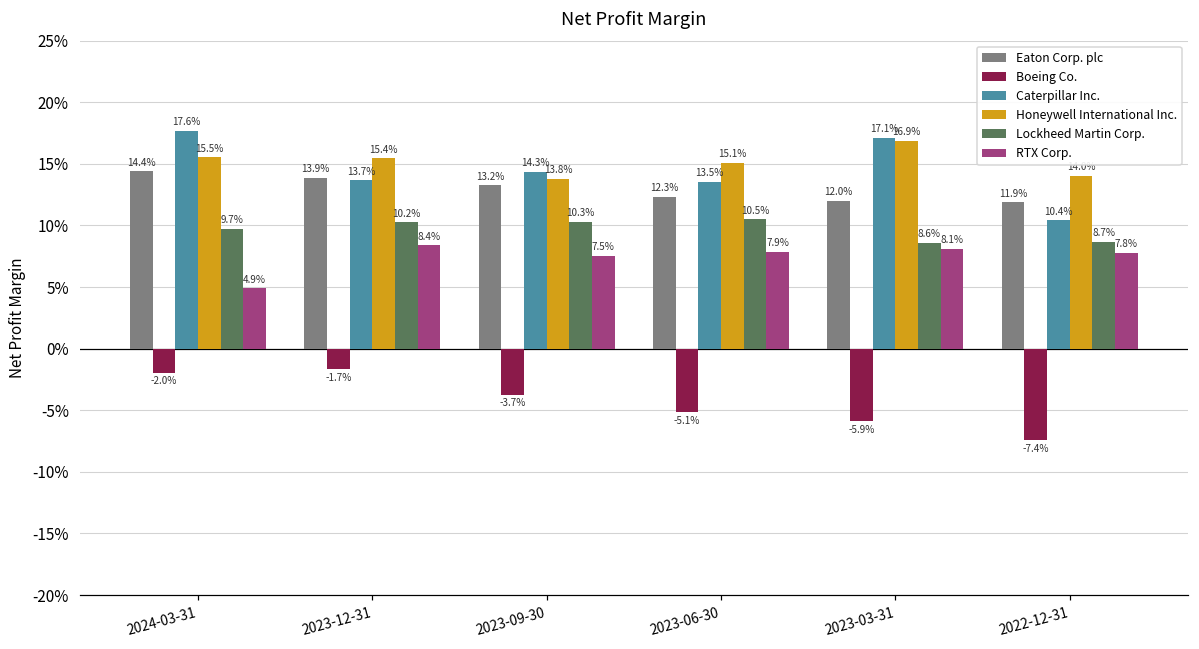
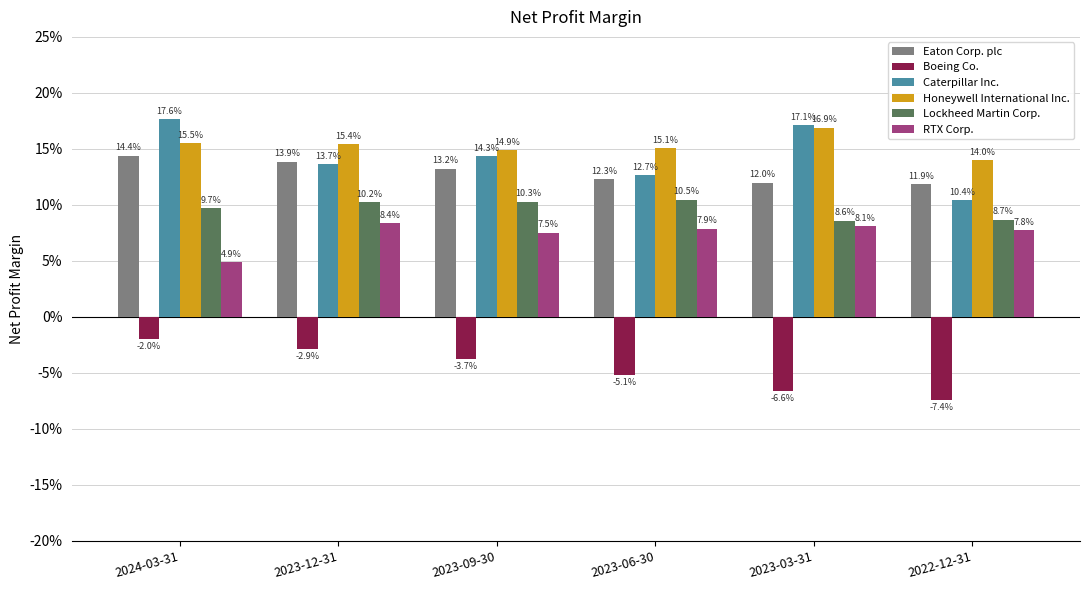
Boeing Co., 2023-12-31: -1.7% -> -2.9%
Honeywell International Inc., 2023-09-30: 13.8% -> 14.9%
Caterpillar Inc., 2023-06-30: 13.5% -> 12.7%
Boeing Co., 2023-03-31: -5.9% -> -6.6%
